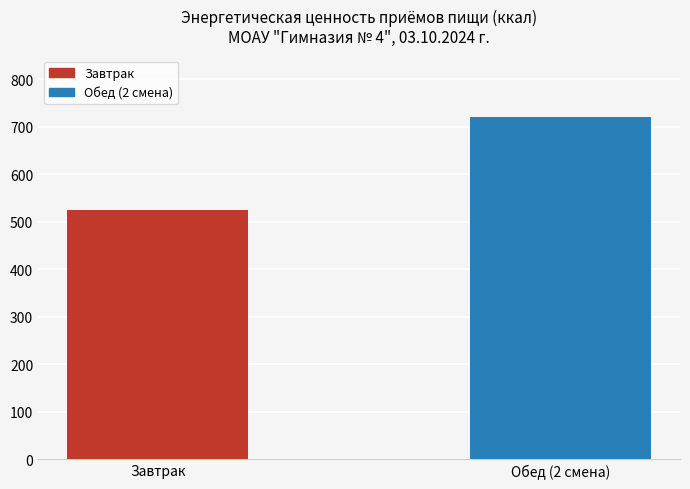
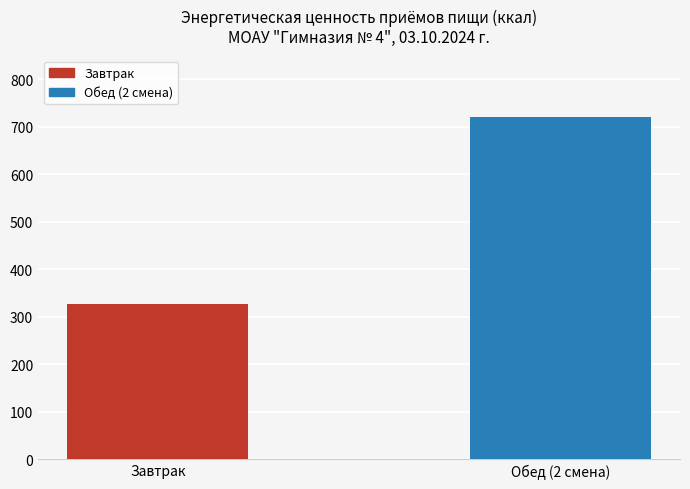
Завтрак: 520 -> 330
